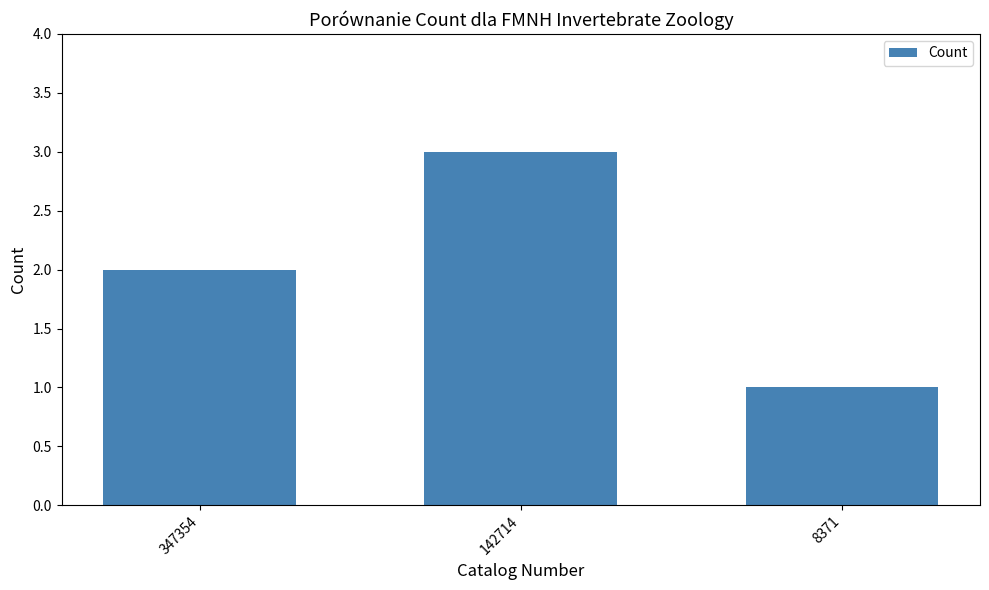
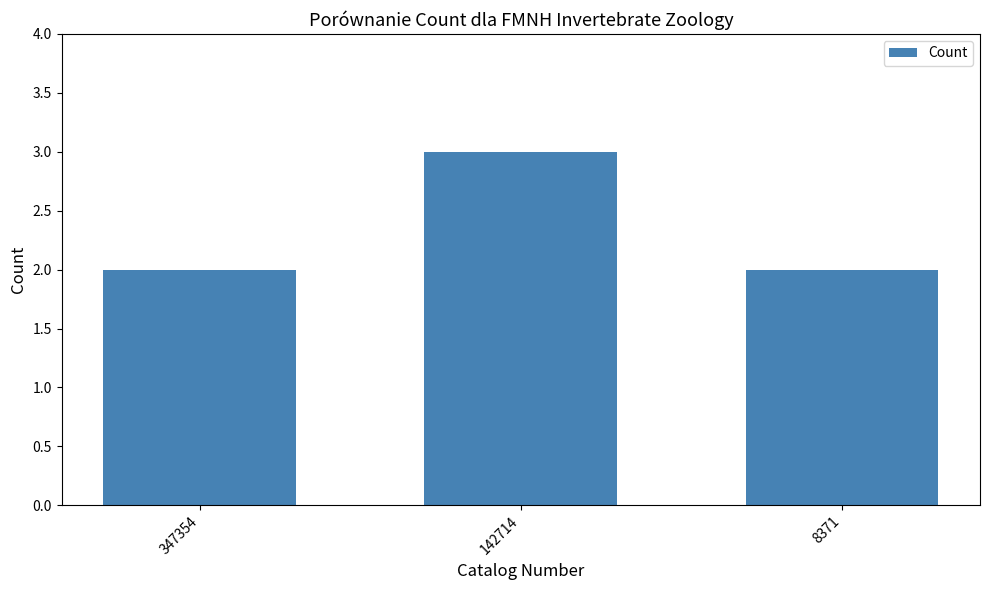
8371: 1 -> 2
